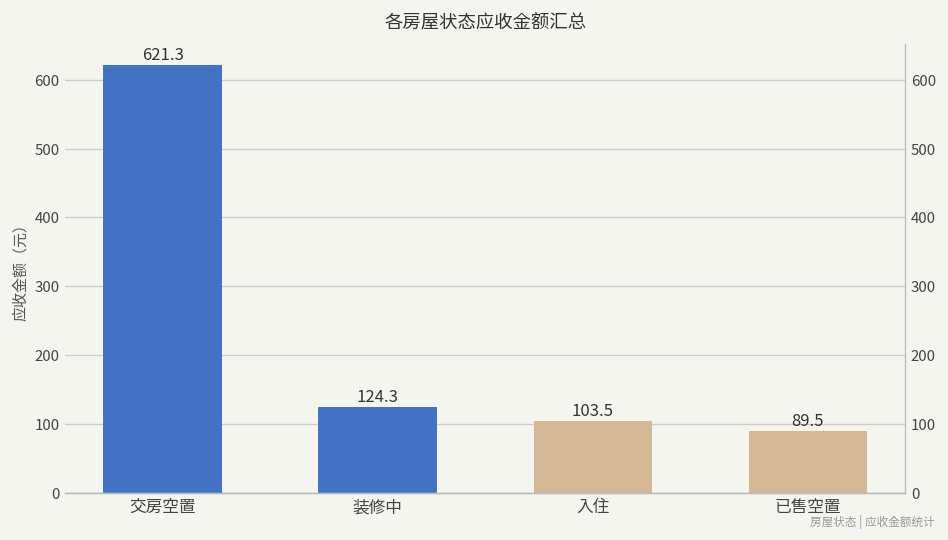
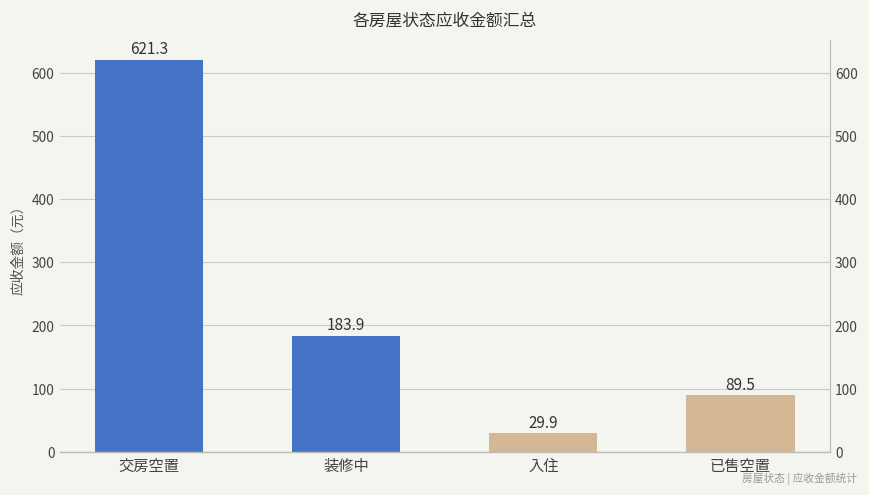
装修中: 124.3 -> 183.9
入住: 103.5 -> 29.9
